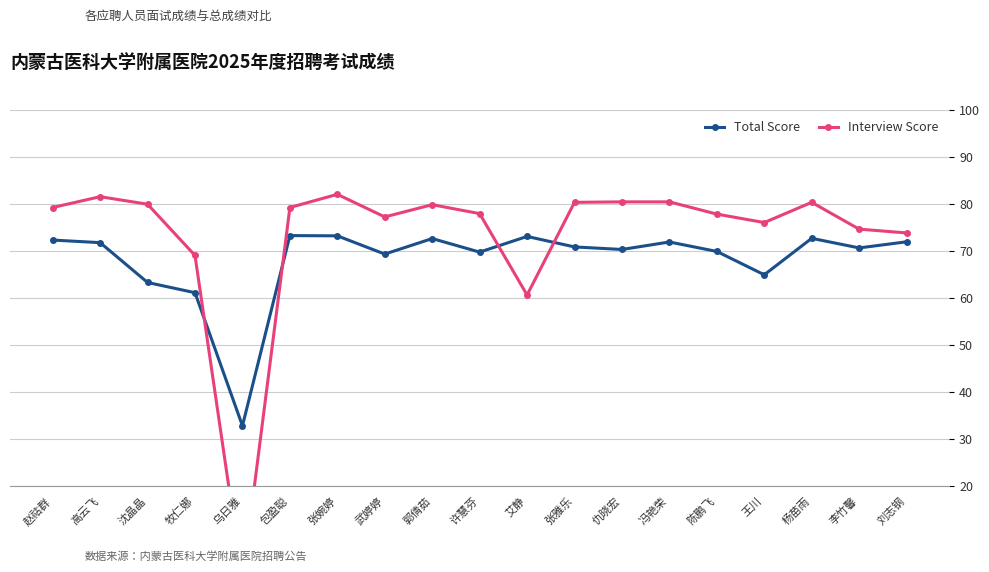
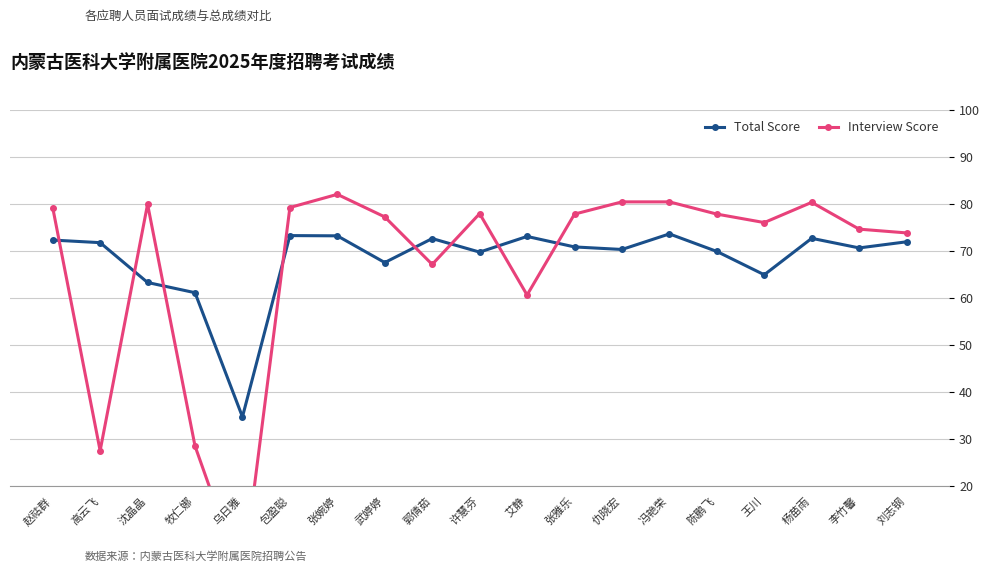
Interview Score, 高云飞: 82 -> 28
Interview Score, 牧仁娜: 69 -> 29
Total Score, 乌日雅: 33 -> 35
Total Score, 武婷婷: 69 -> 68
Interview Score, 郭倩茹: 80 -> 67
Interview Score, 张雅乐: 80 -> 78
Total Score, 冯艳荣: 72 -> 74
